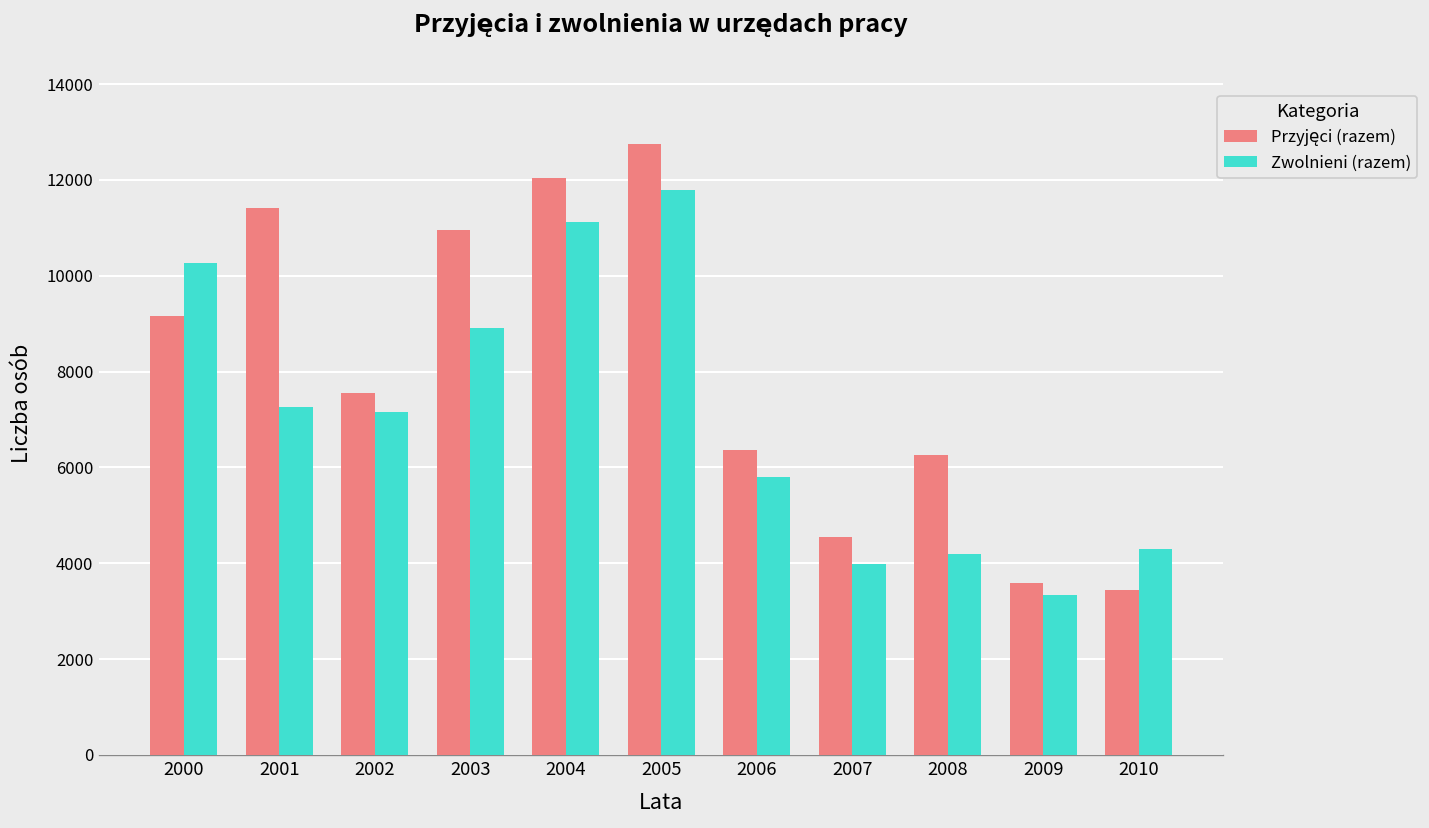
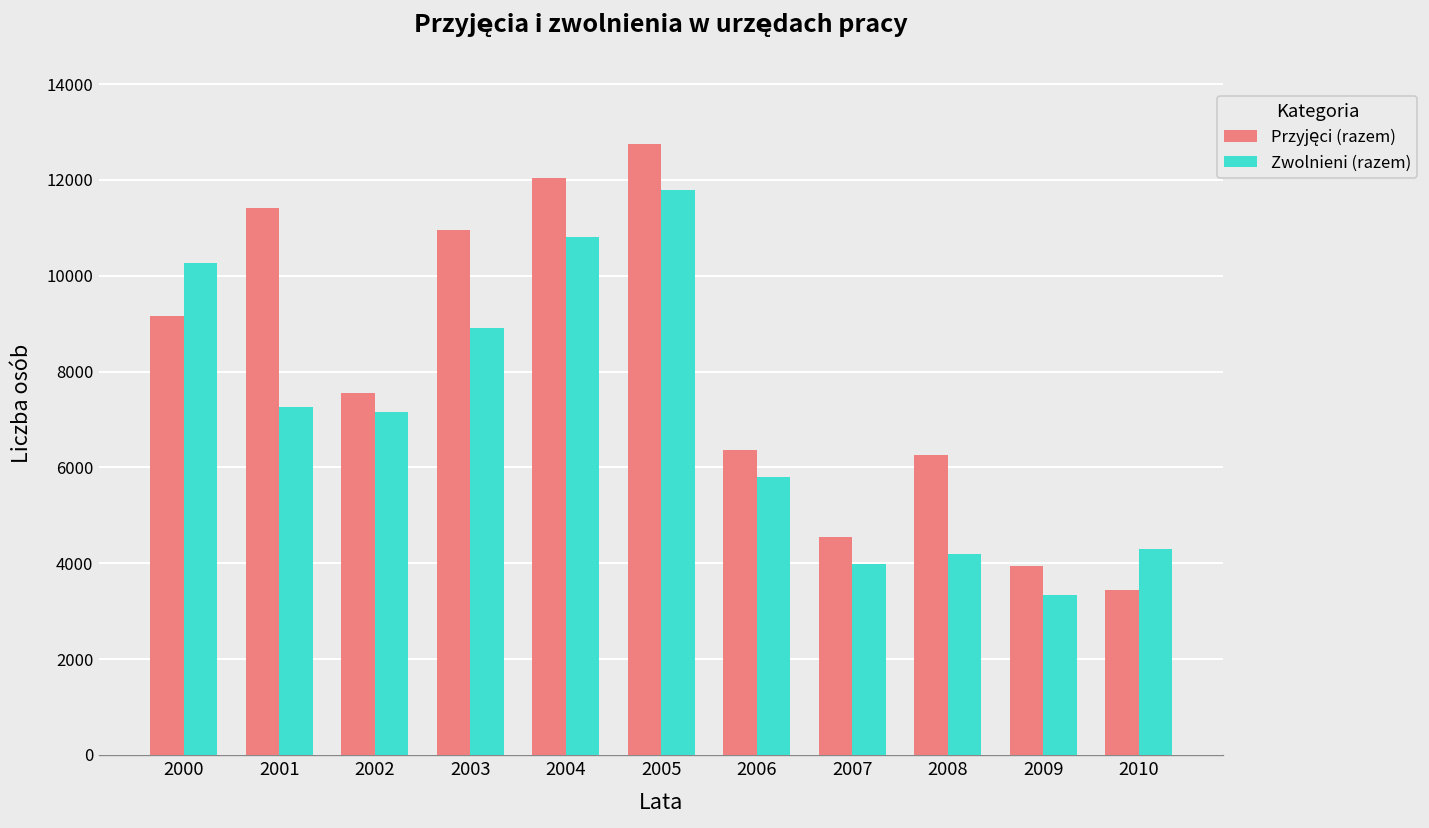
Zwolnieni (razem), 2004: 11100 -> 10800
Przyjęci (razem), 2009: 3600 -> 3900
